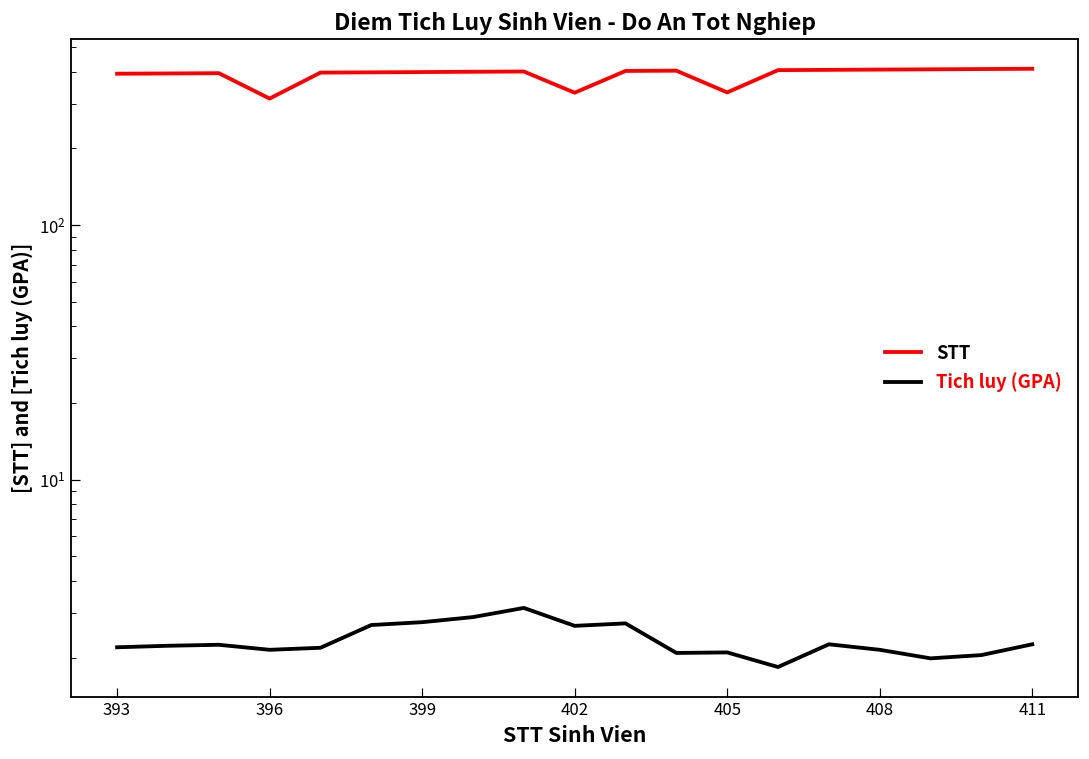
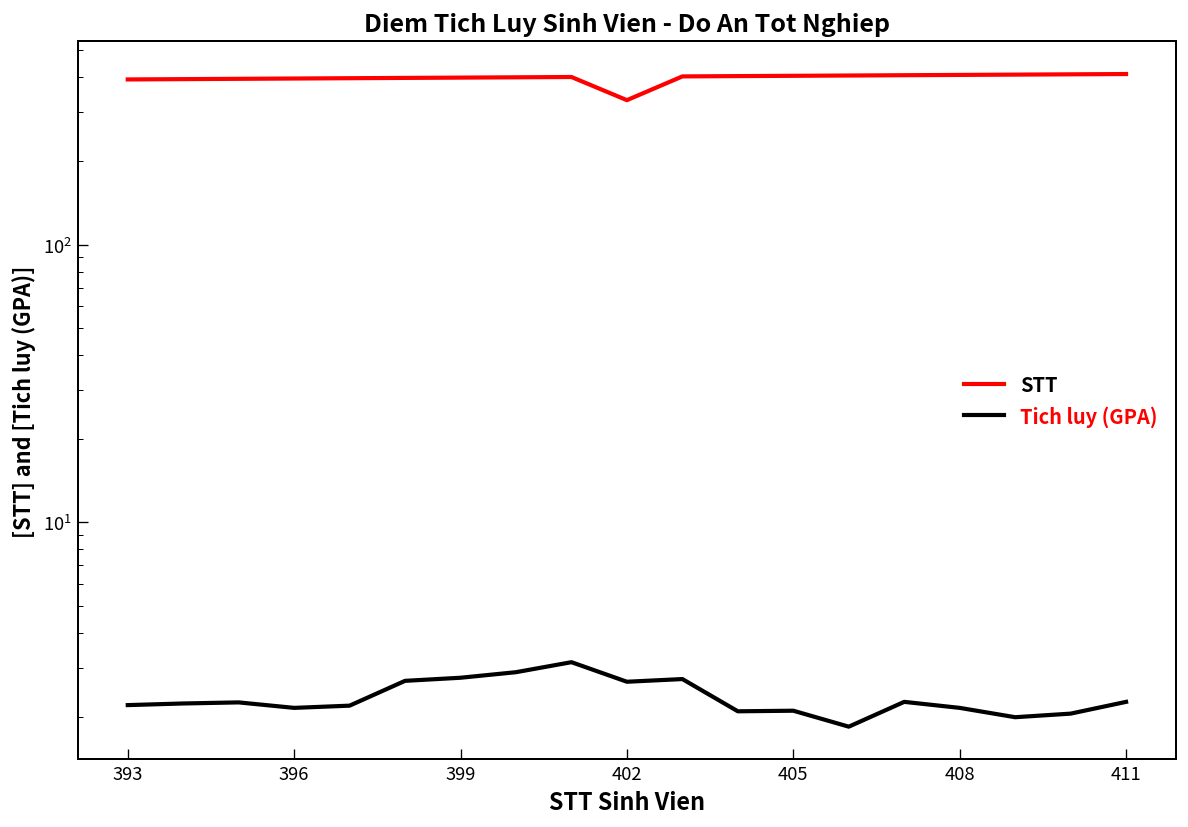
STT, 396: 310 -> 400
STT, 405: 330 -> 410
